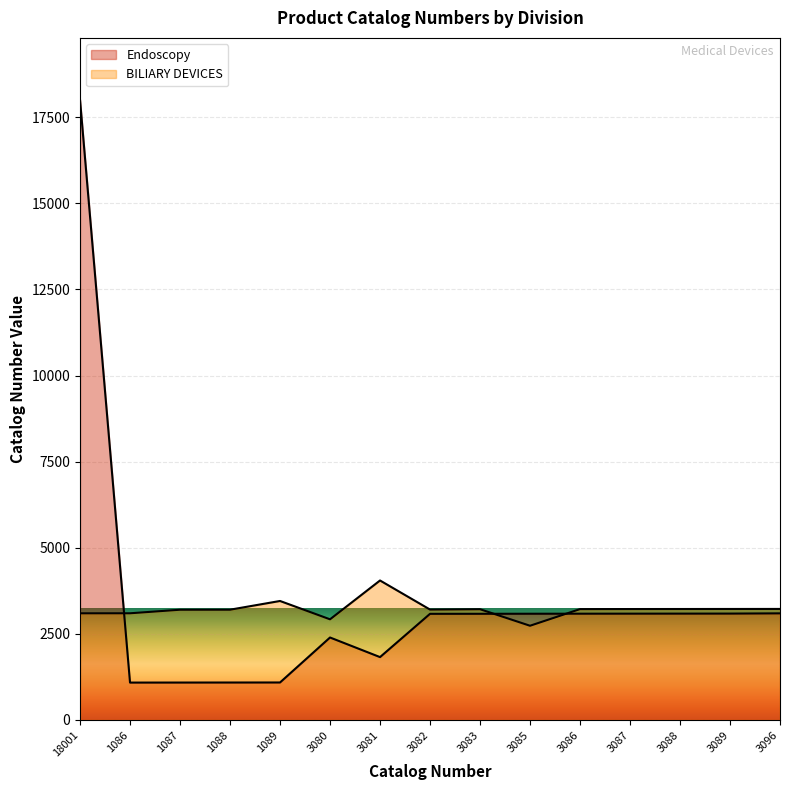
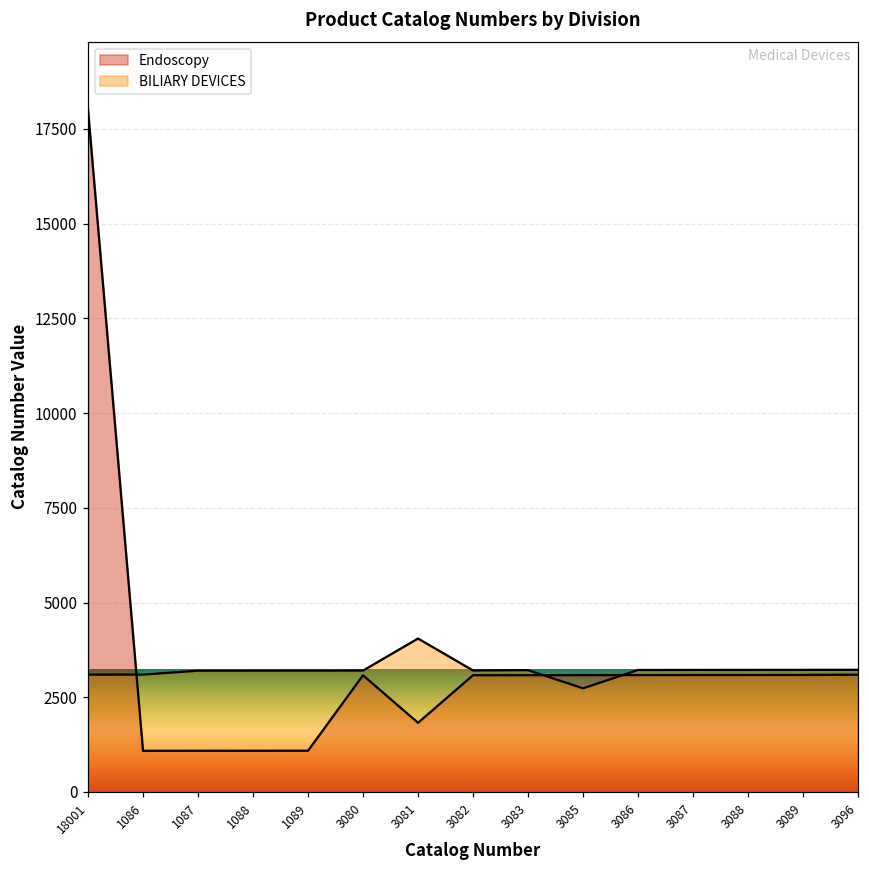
BILIARY DEVICES, 1089: 3500 -> 3200
Endoscopy, 3080: 2400 -> 3100
BILIARY DEVICES, 3080: 2900 -> 3200
